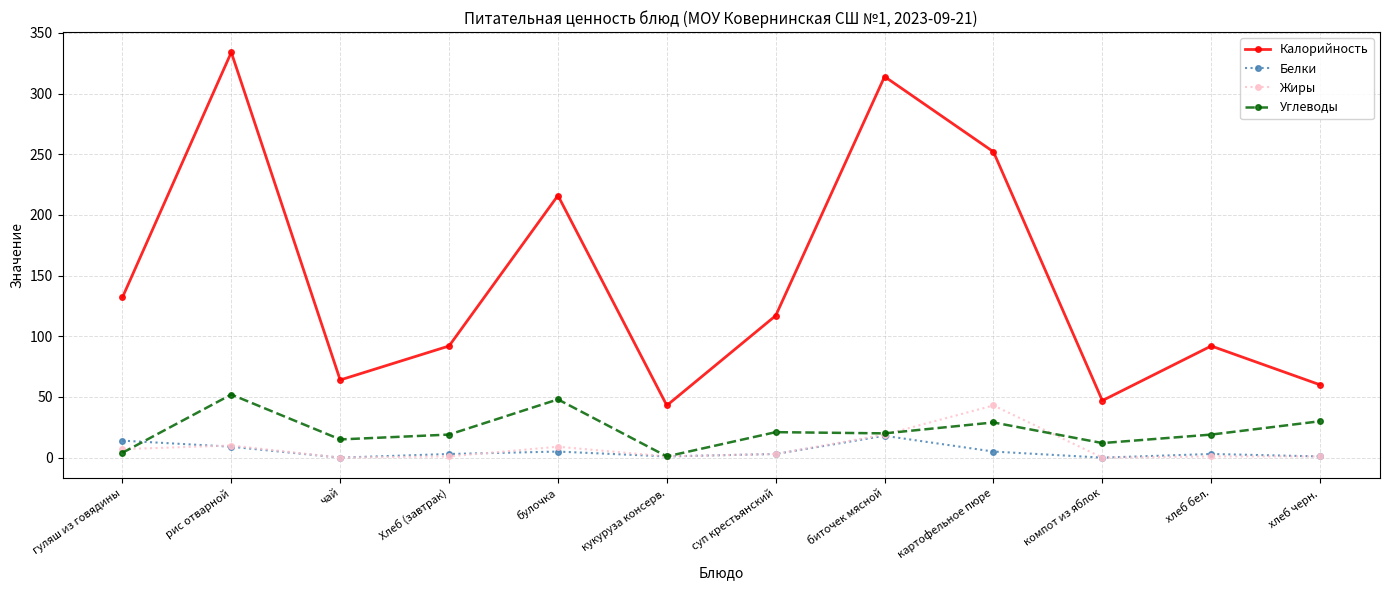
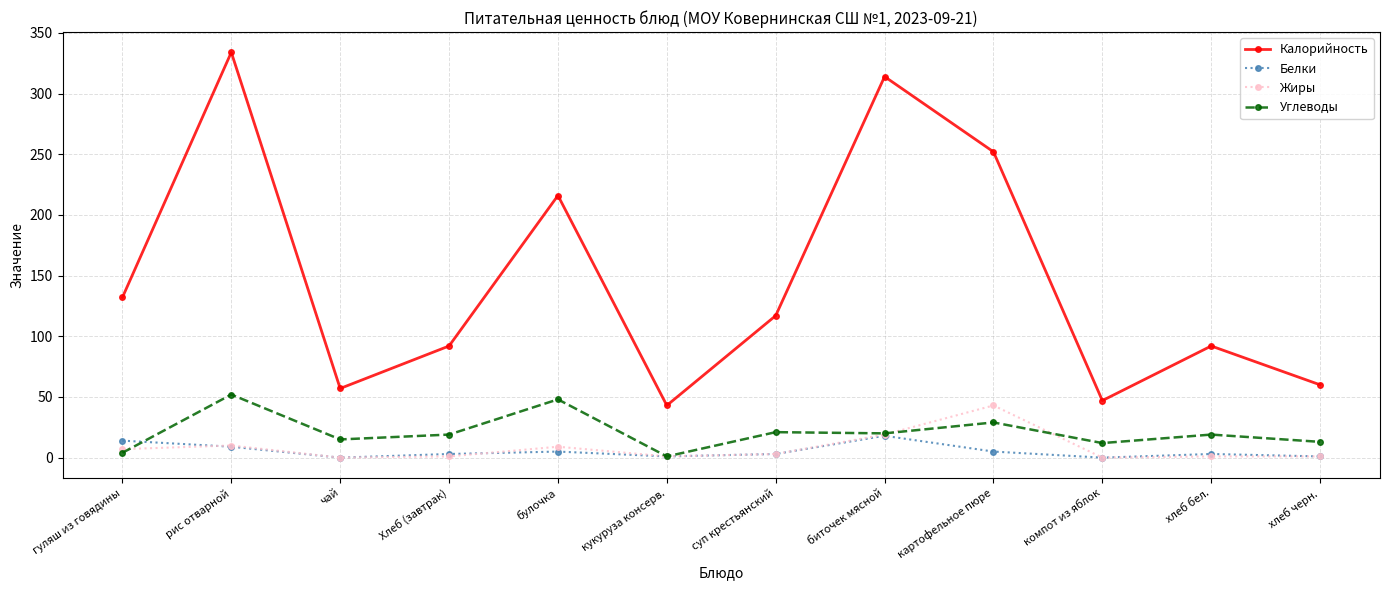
Калорийность, чай: 64 -> 57
Углеводы, хлеб черн.: 30 -> 13
